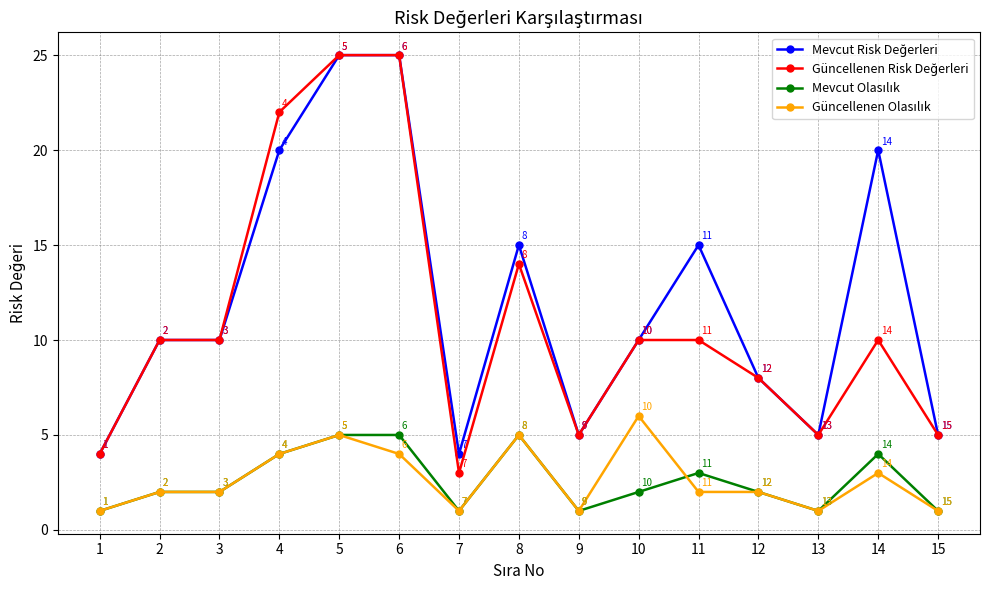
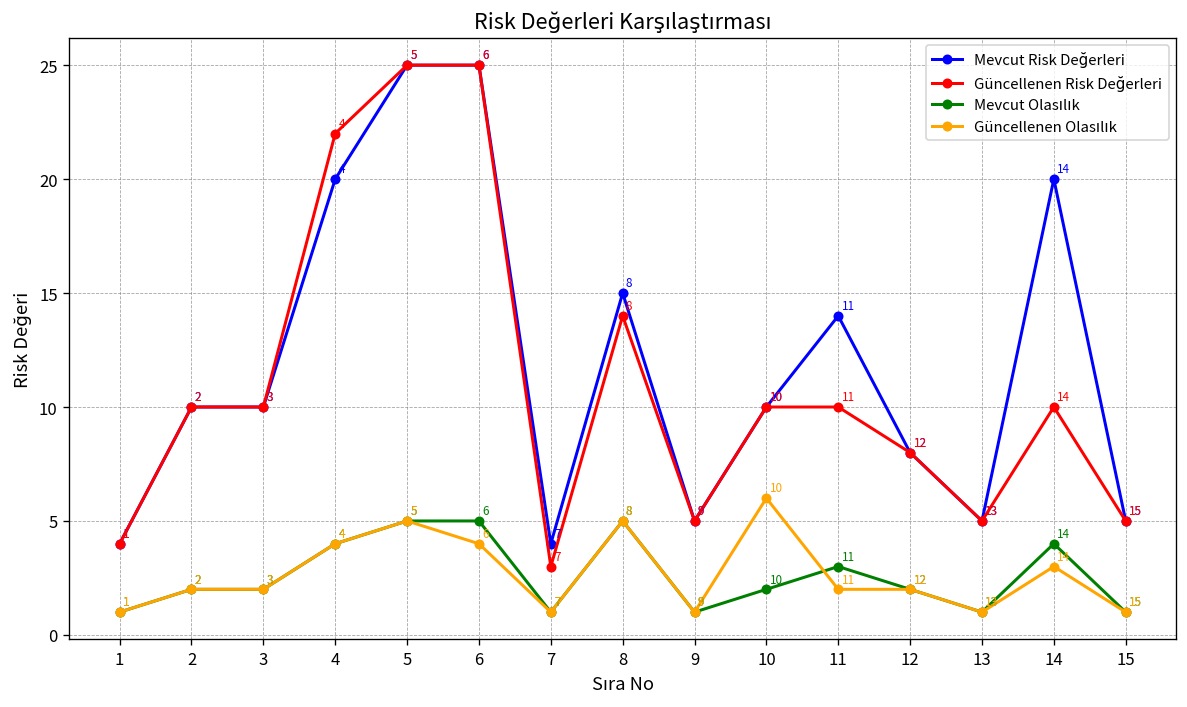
Mevcut Risk Değerleri, 11: 15 -> 14
